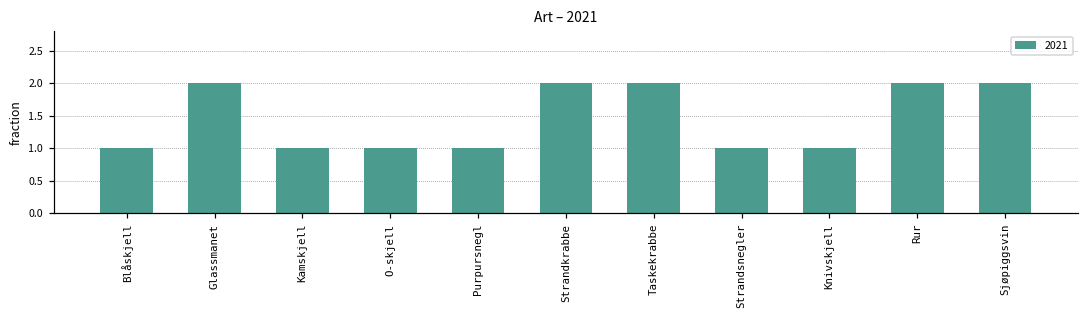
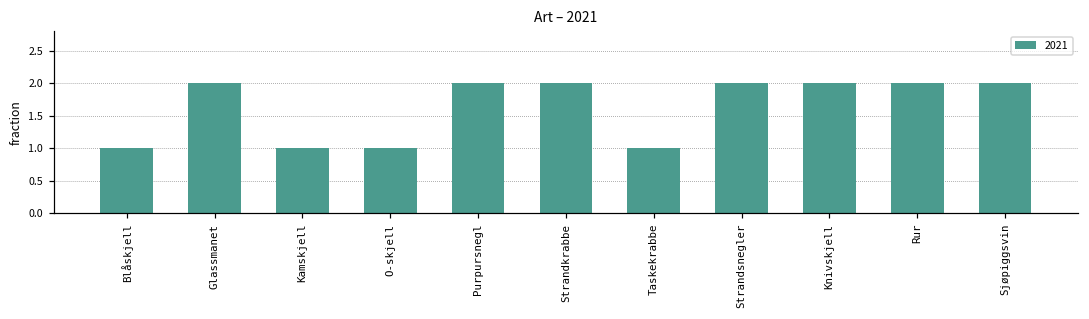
Purpursnegl: 1 -> 2
Taskekrabbe: 2 -> 1
Strandsnegler: 1 -> 2
Knivskjell: 1 -> 2
